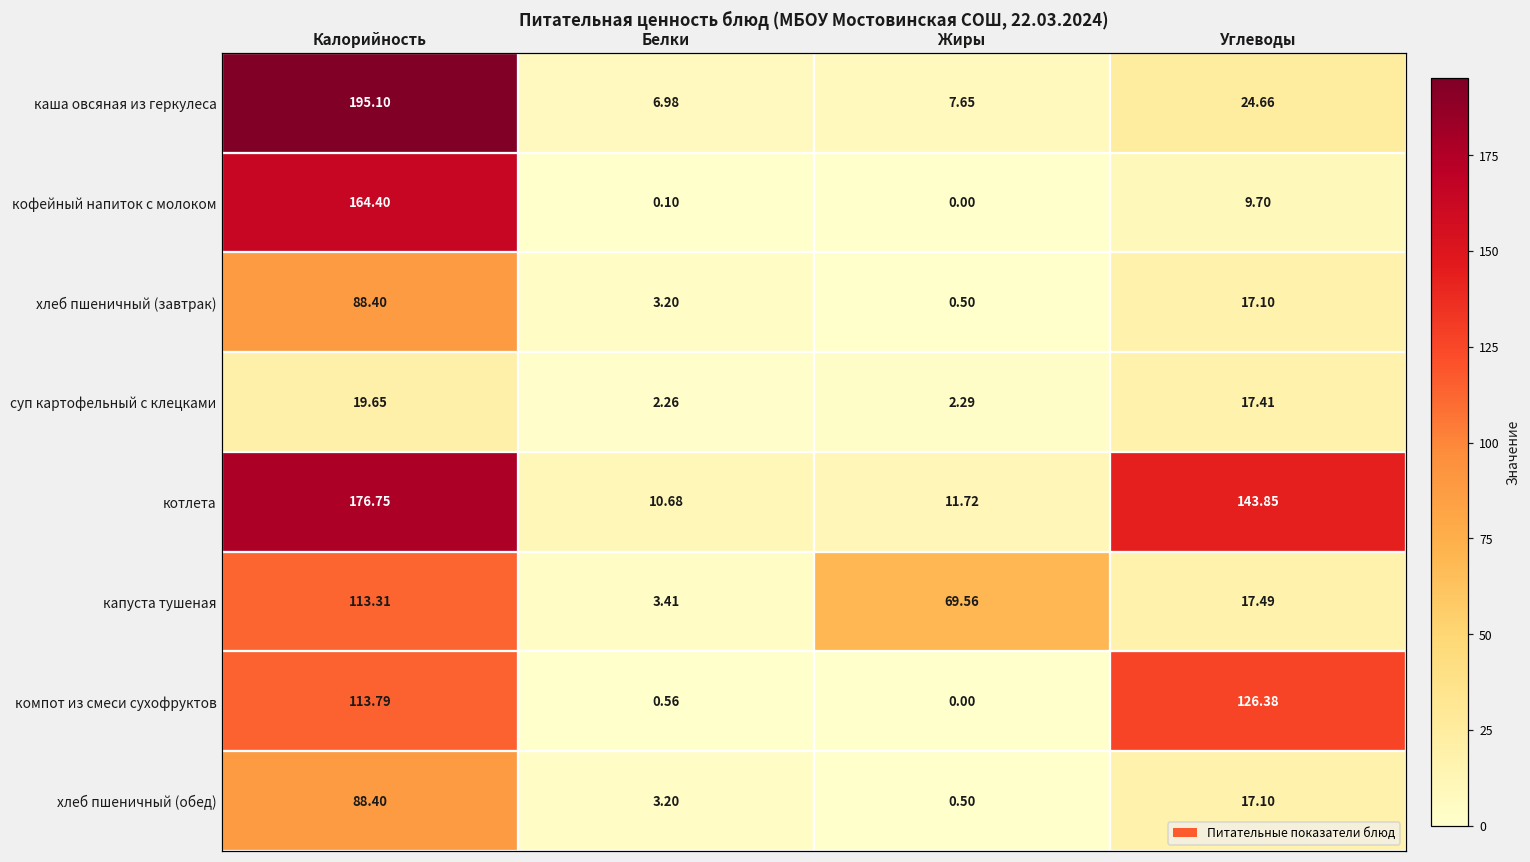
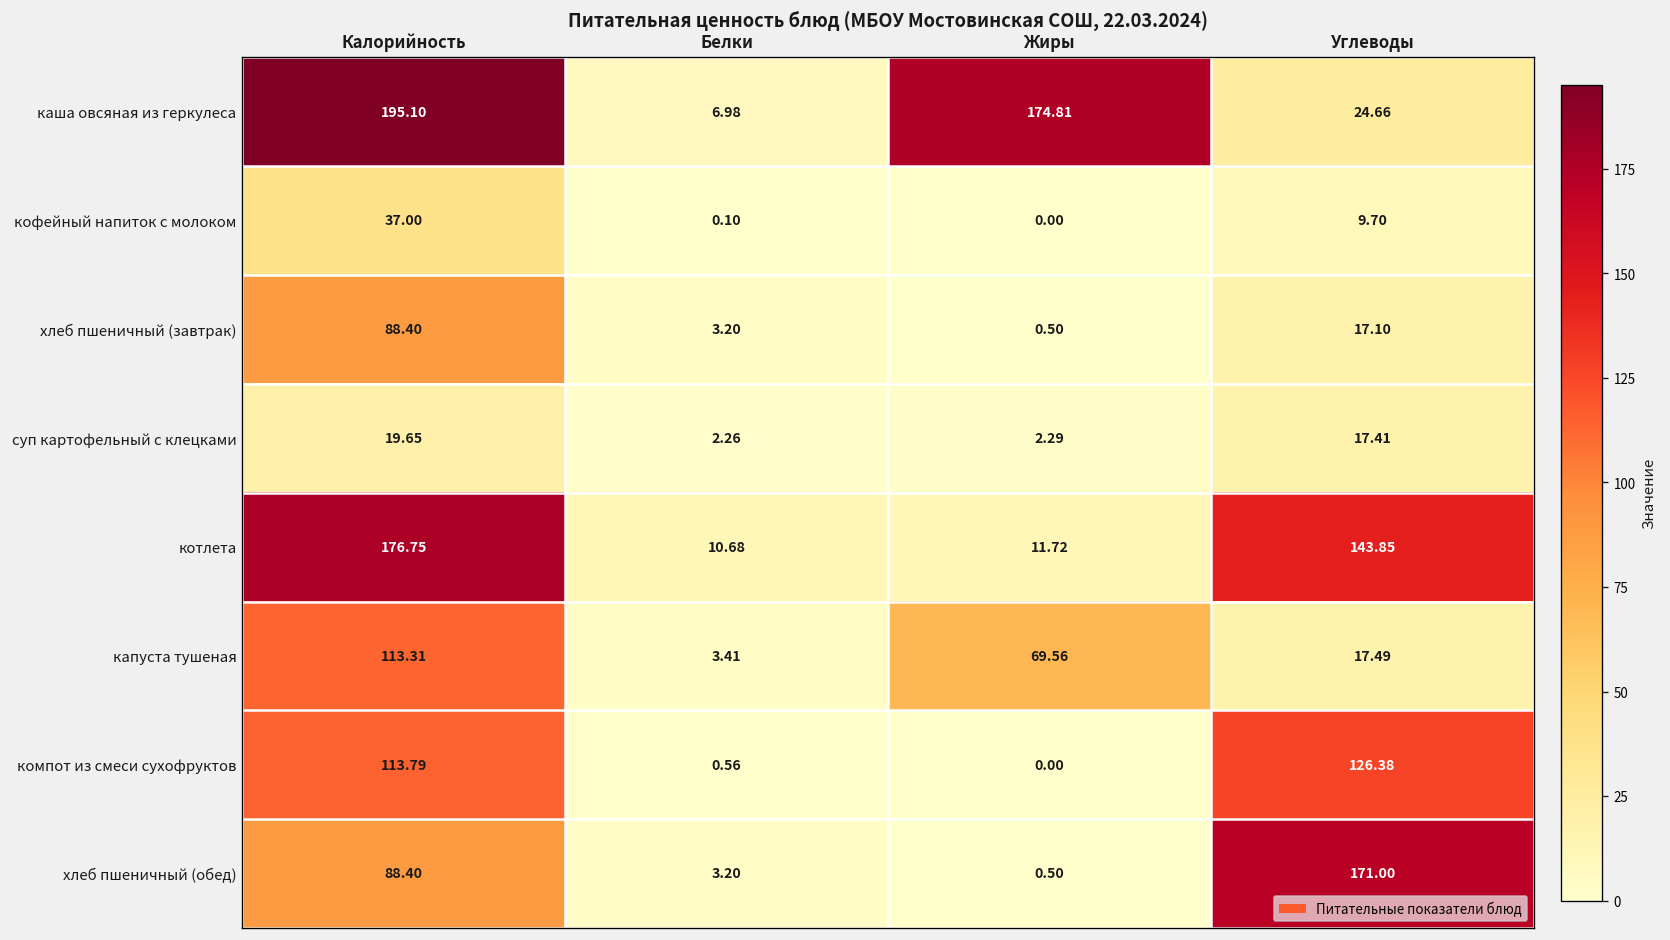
каша овсяная из геркулеса, Жиры: 7.65 -> 174.81
кофейный напиток с молоком, Калорийность: 164.40 -> 37.00
хлеб пшеничный (обед), Углеводы: 17.10 -> 171.00
